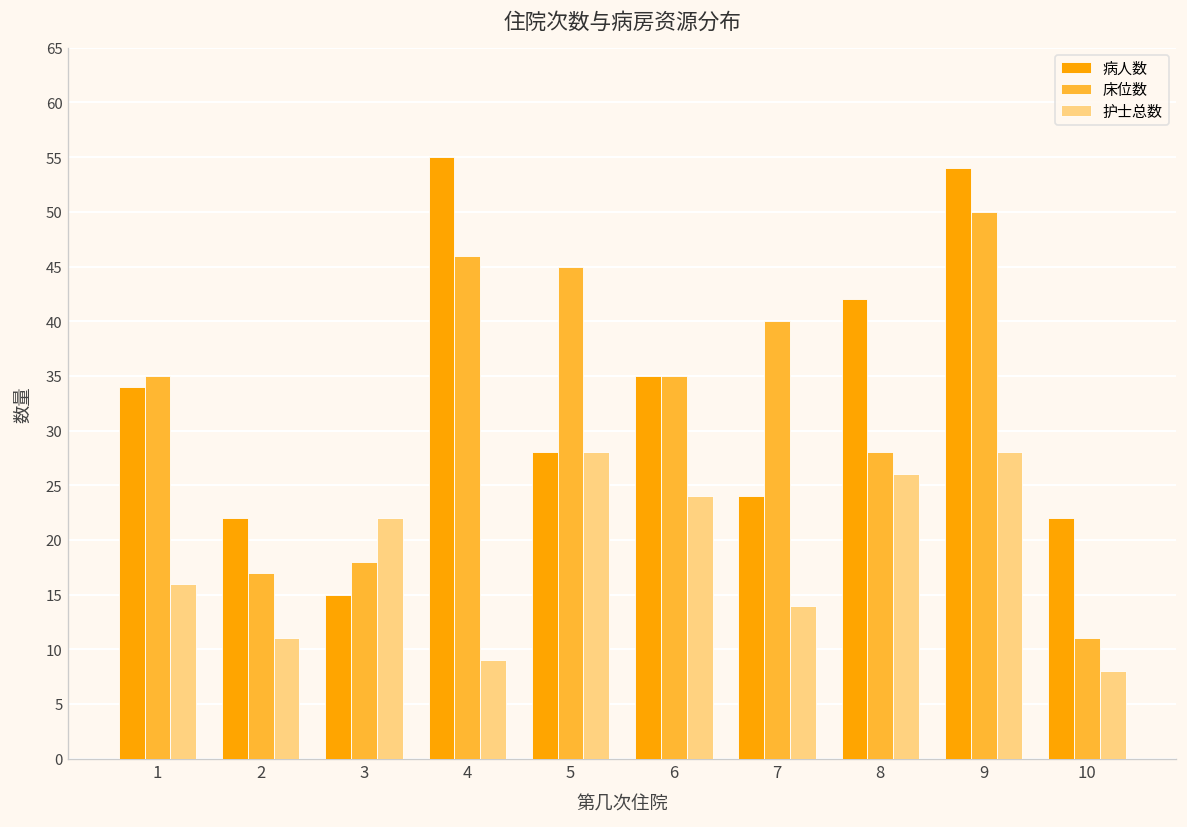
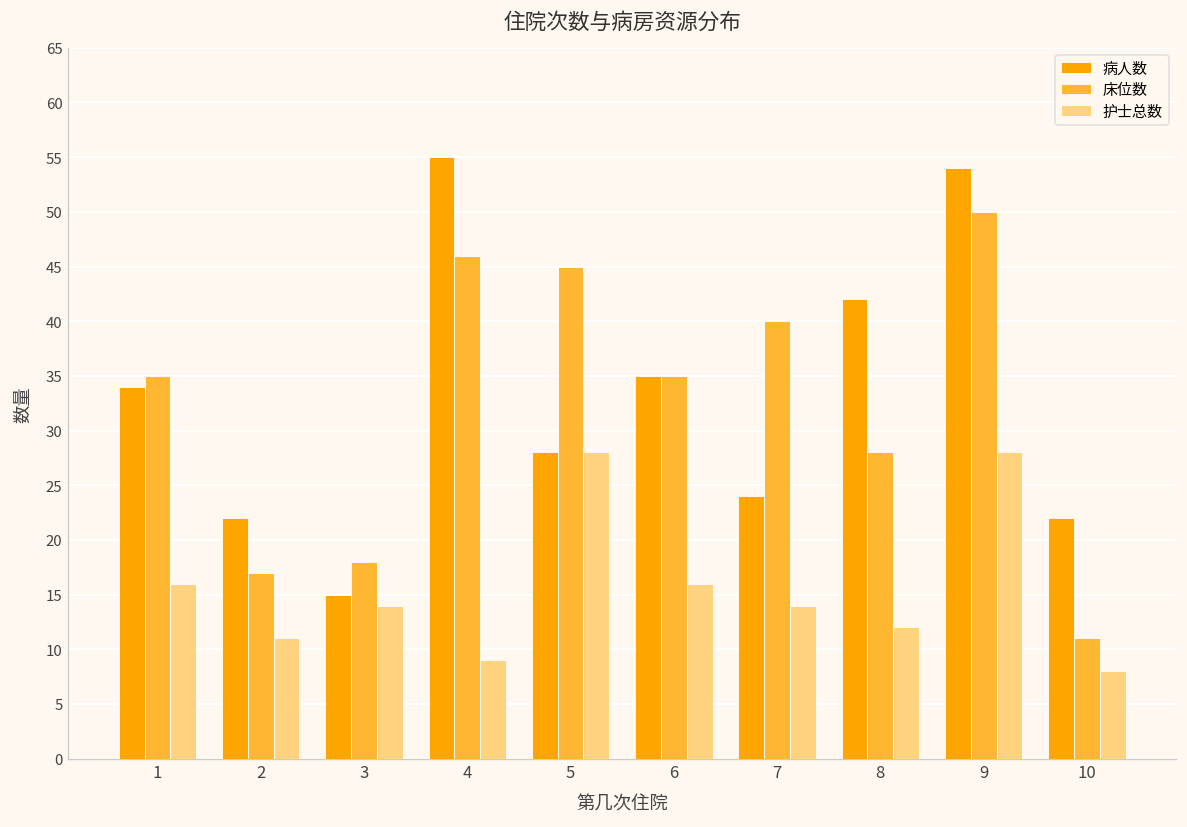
护士总数, 3: 22 -> 14
护士总数, 6: 24 -> 16
护士总数, 8: 26 -> 12
